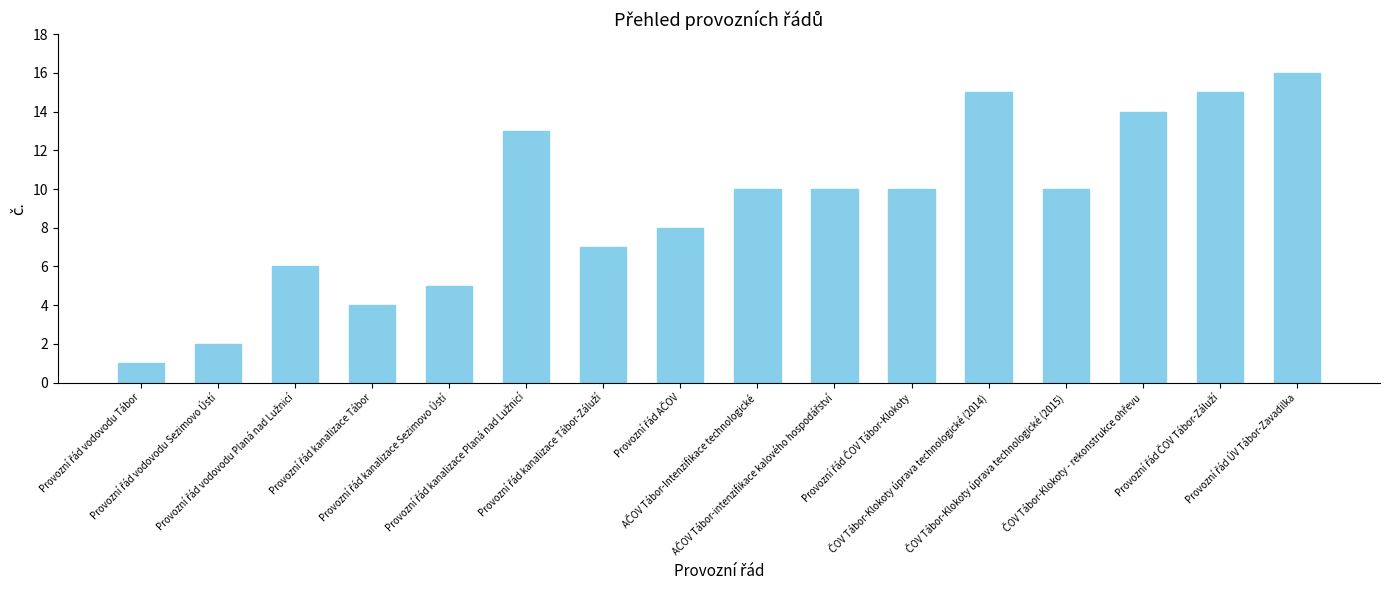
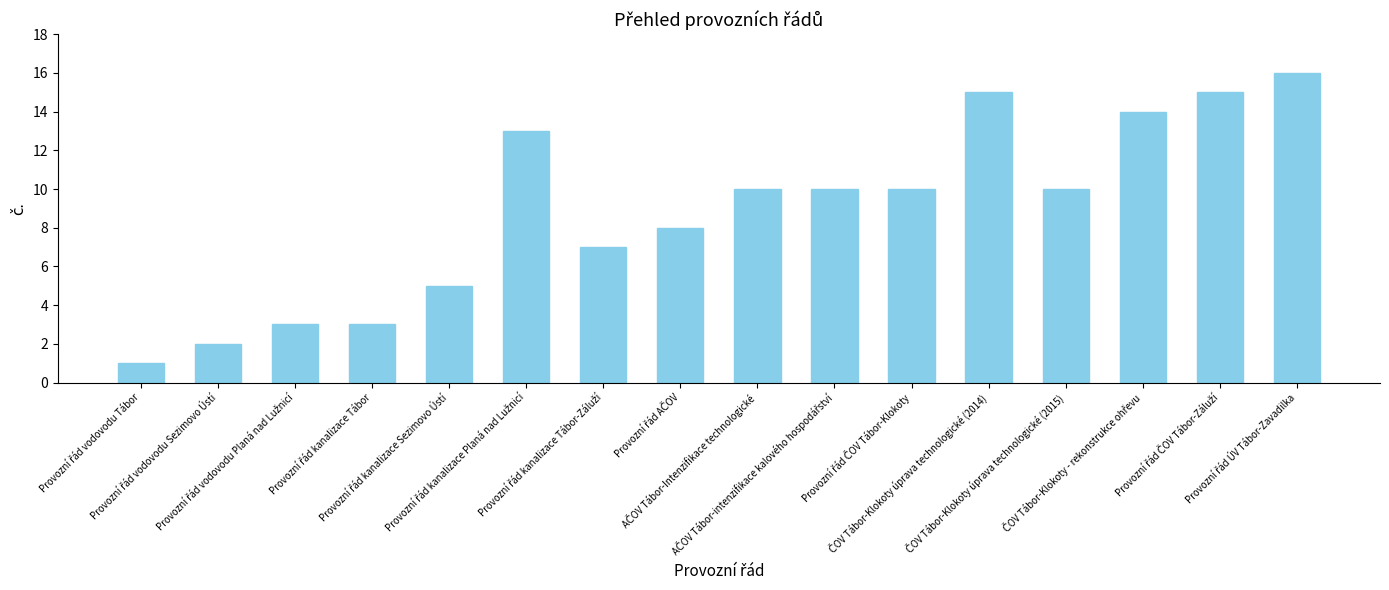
Provozní řád vodovodu Planá nad Lužnicí: 6 -> 3
Provozní řád kanalizace Tábor: 4 -> 3
